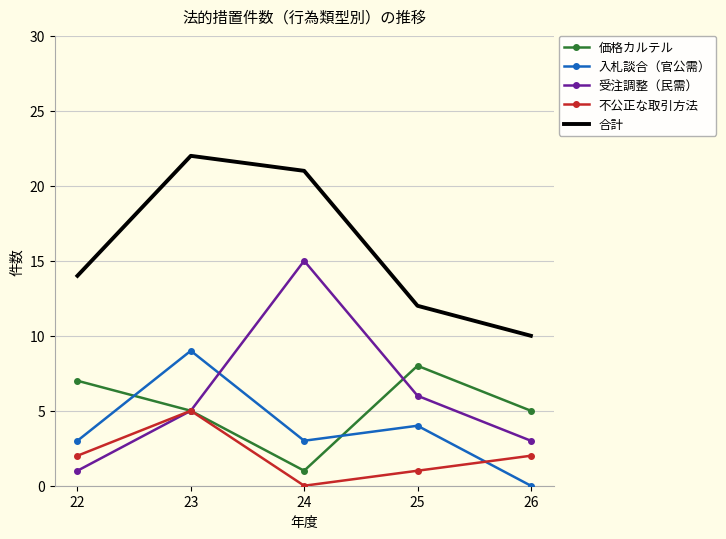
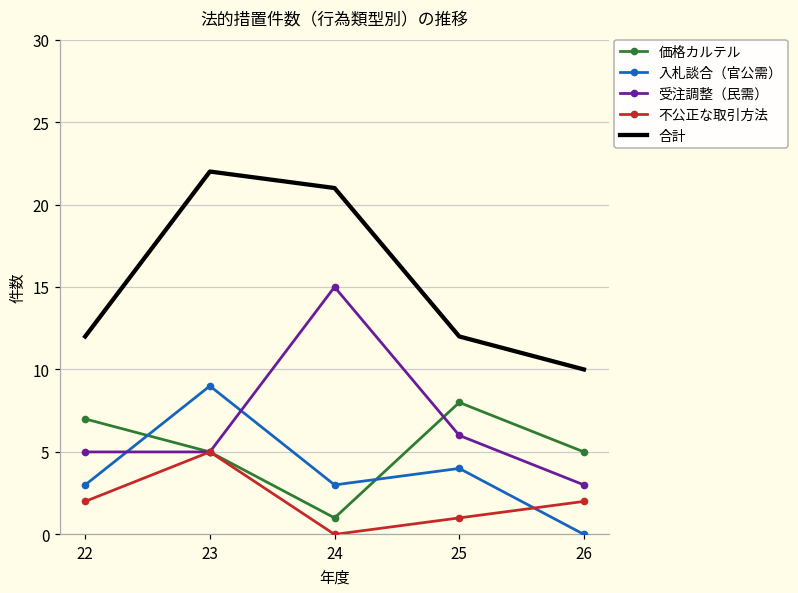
受注調整（民需）, 22: 1 -> 5
合計, 22: 14 -> 12
